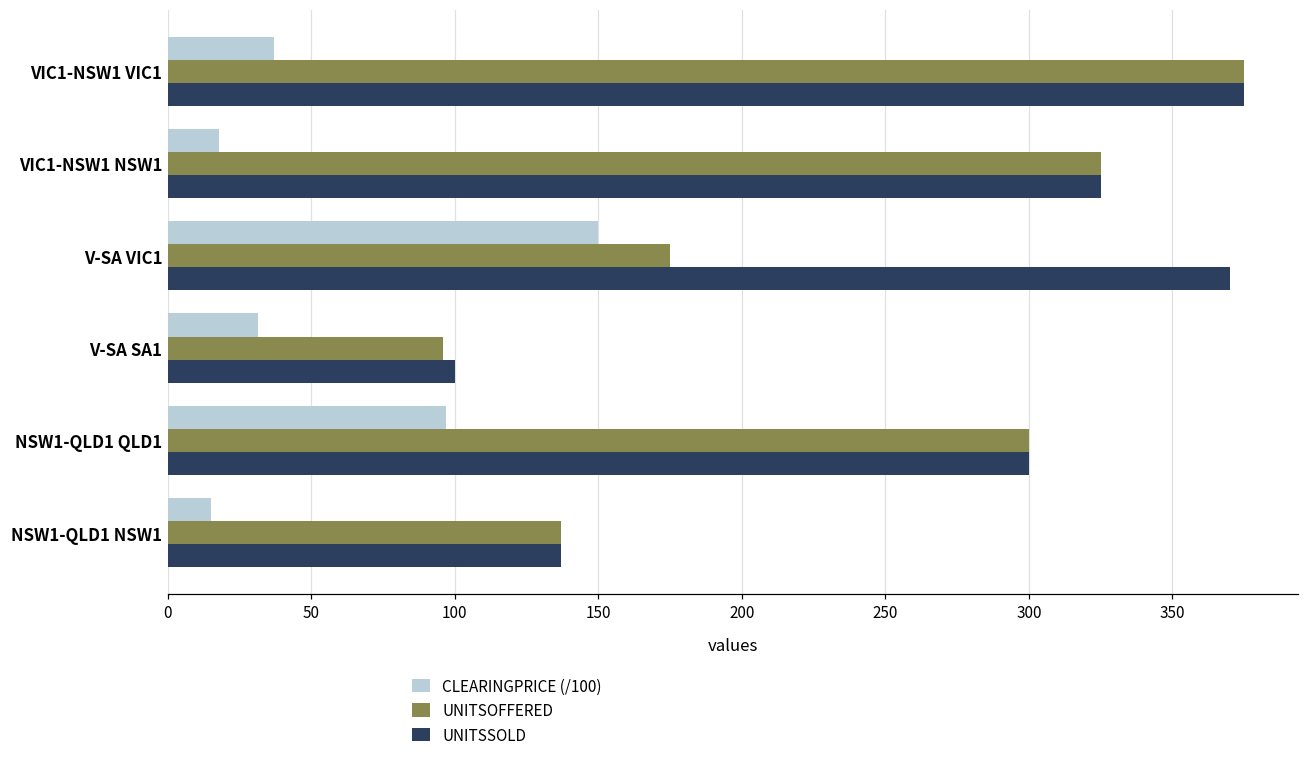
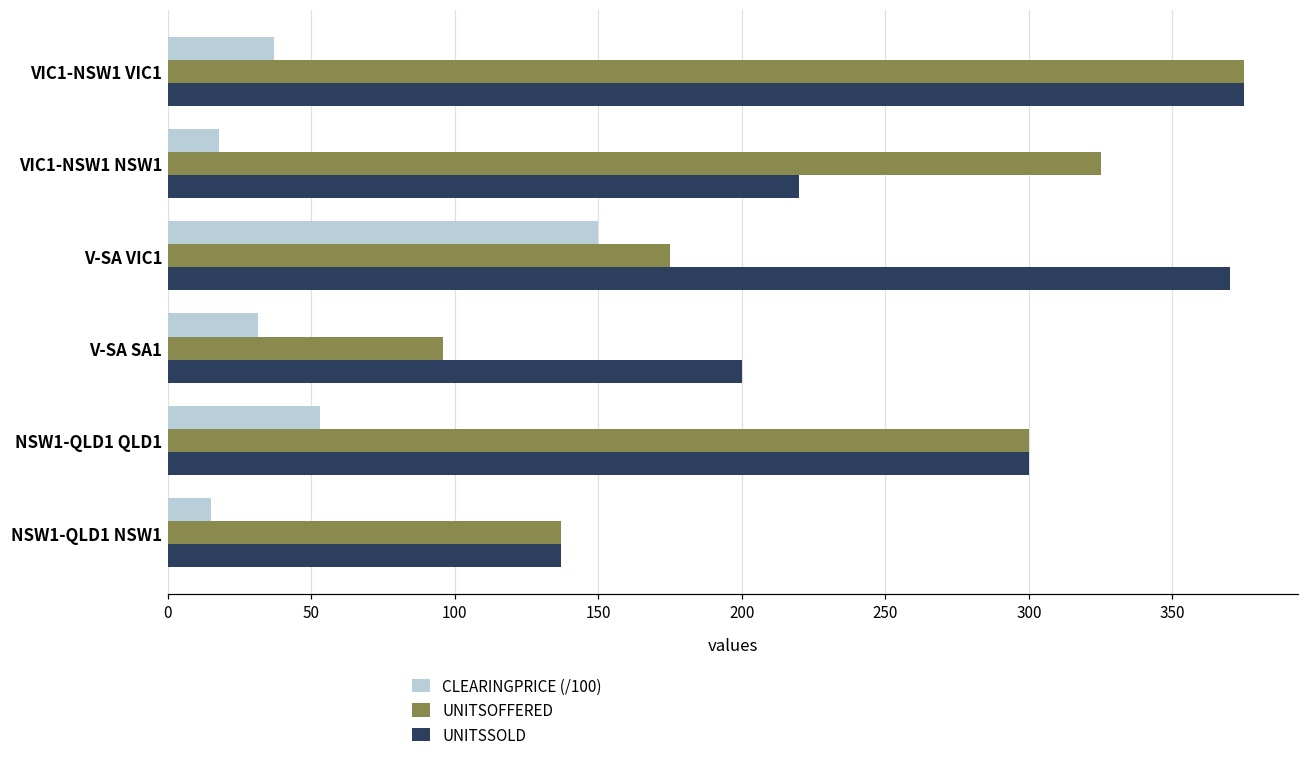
UNITSSOLD, VIC1-NSW1 NSW1: 325 -> 220
UNITSSOLD, V-SA SA1: 100 -> 200
CLEARINGPRICE (/100), NSW1-QLD1 QLD1: 97 -> 53
